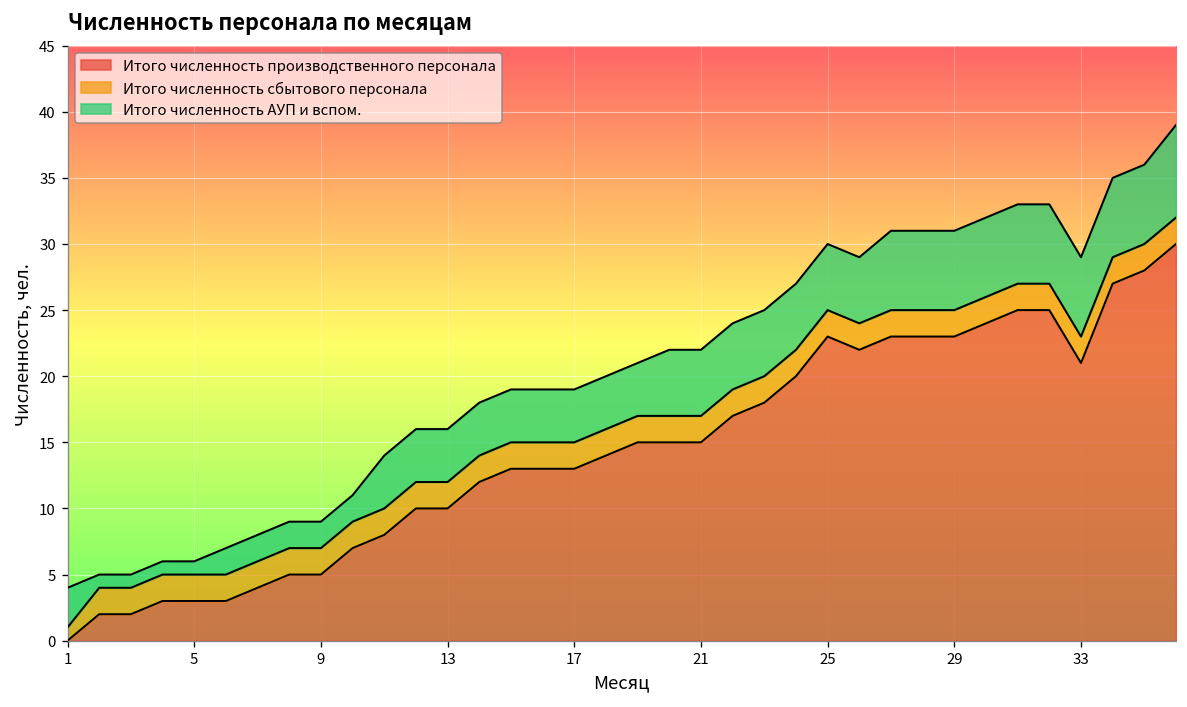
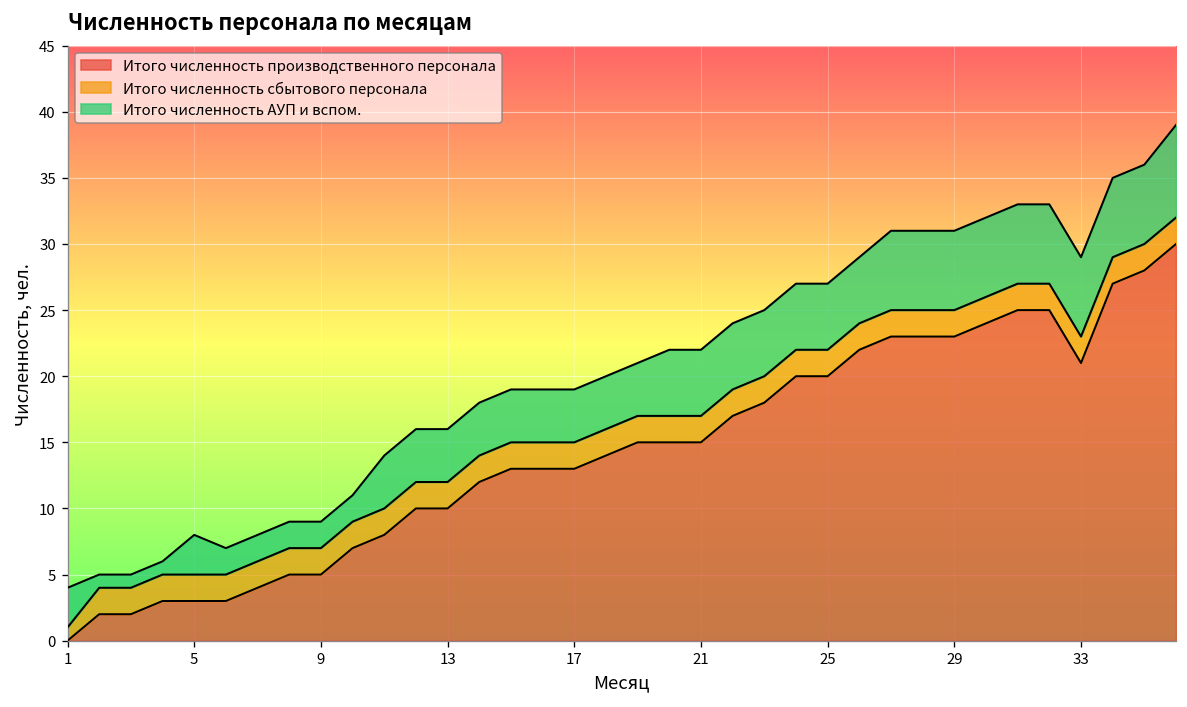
Итого численность АУП и вспом., 5: 1 -> 3
Итого численность производственного персонала, 25: 23 -> 20
